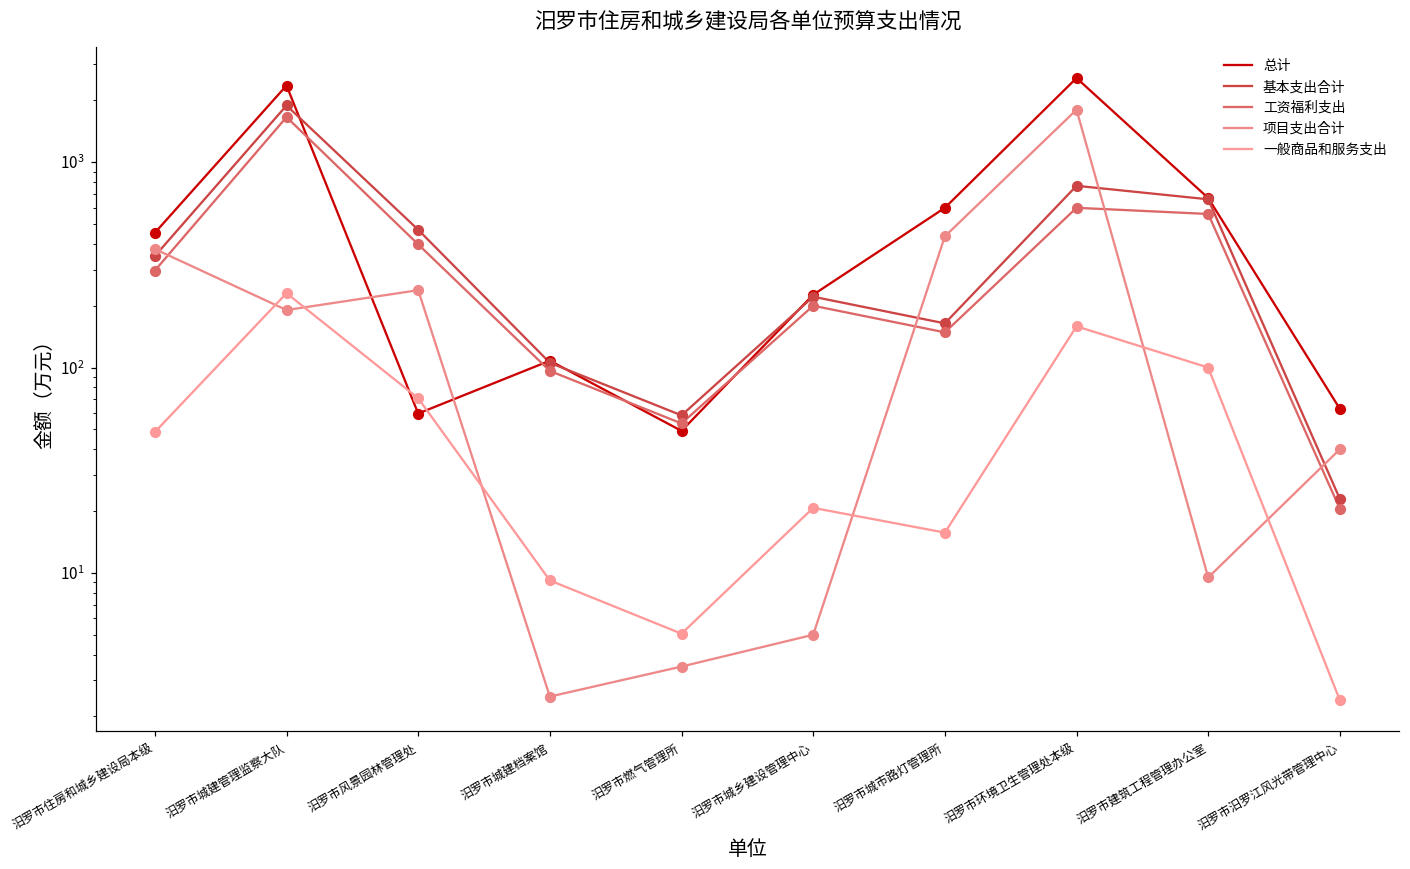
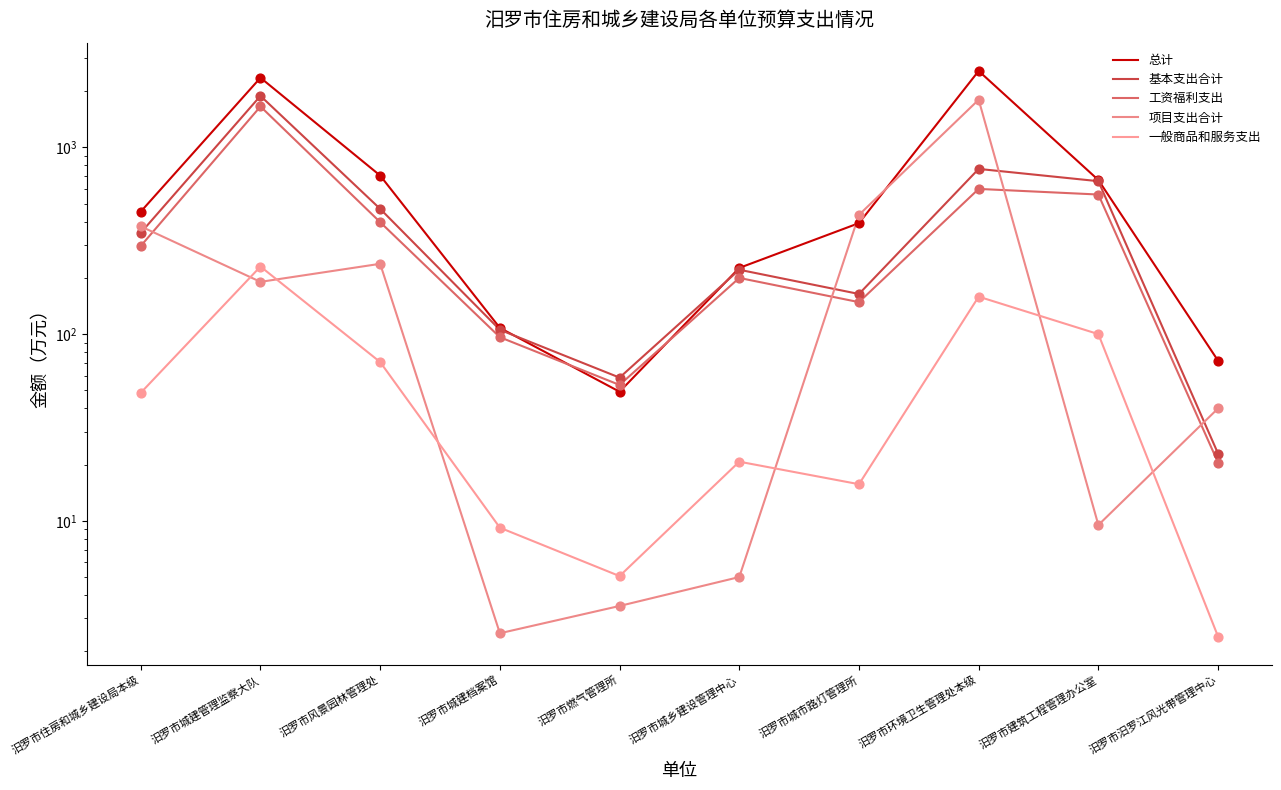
总计, 汨罗市风景园林管理处: 60 -> 710
总计, 汨罗市城市路灯管理所: 600 -> 390
总计, 汨罗市汨罗江风光带管理中心: 63 -> 72
